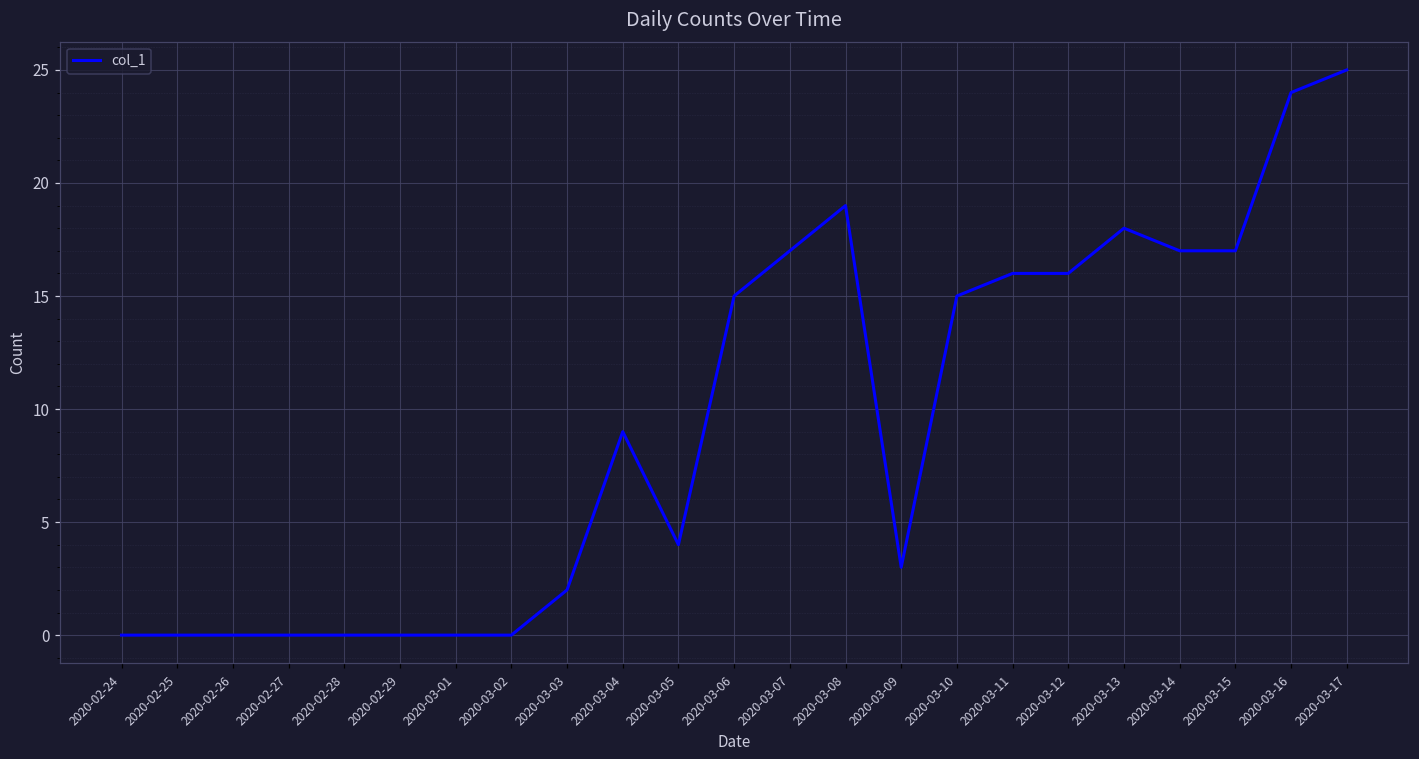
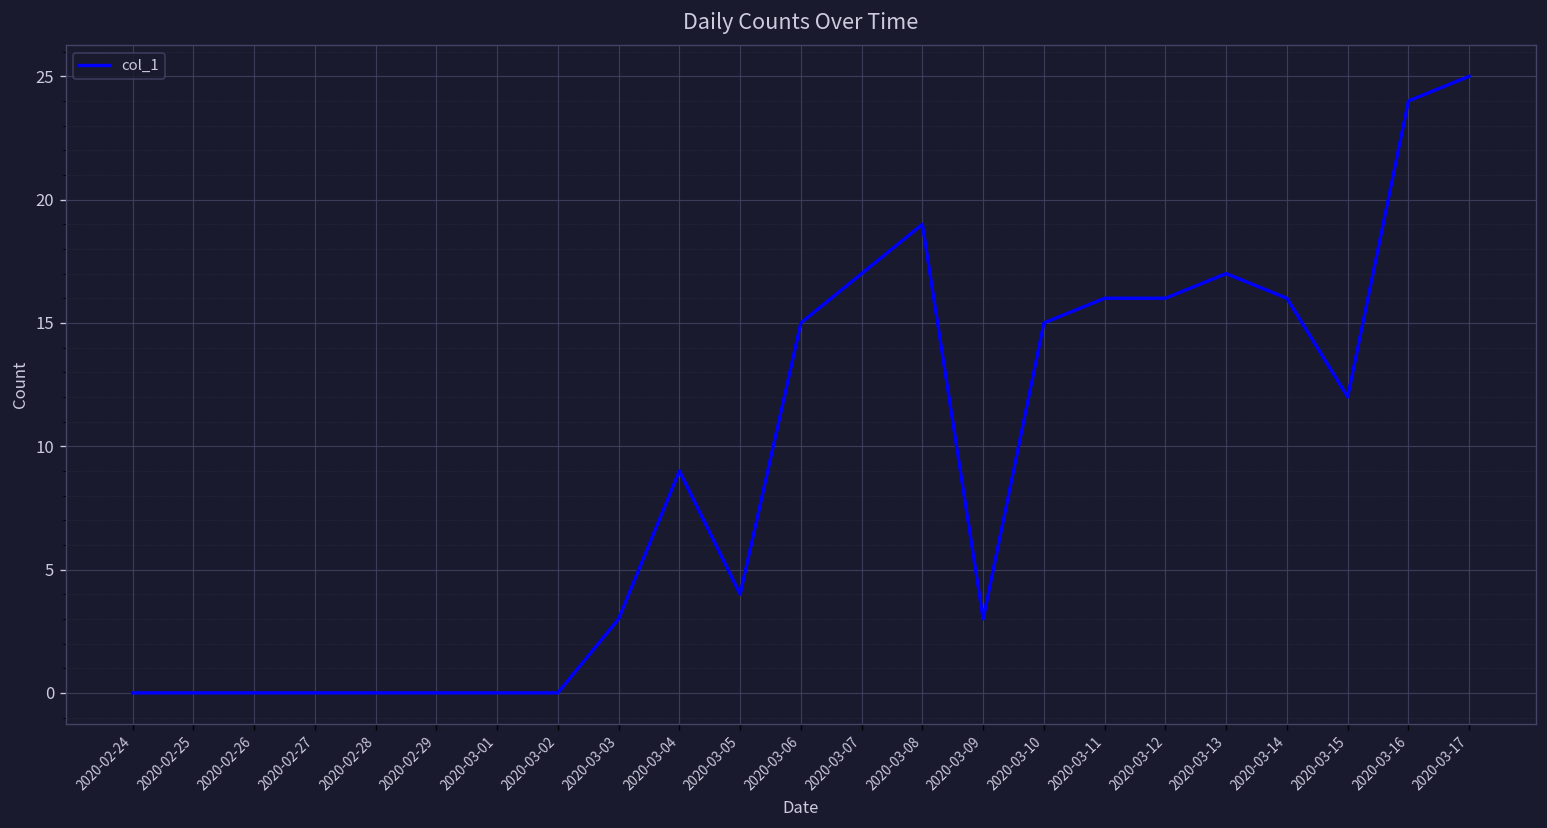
2020-03-03: 2 -> 3
2020-03-13: 18 -> 17
2020-03-14: 17 -> 16
2020-03-15: 17 -> 12
